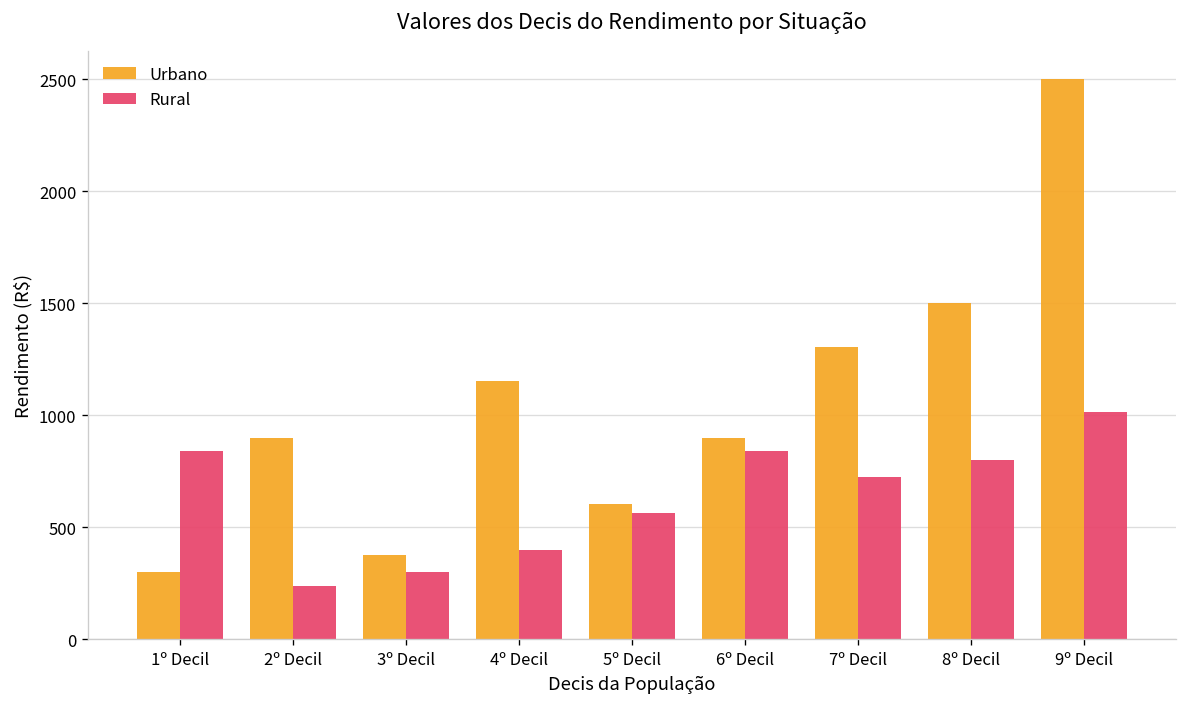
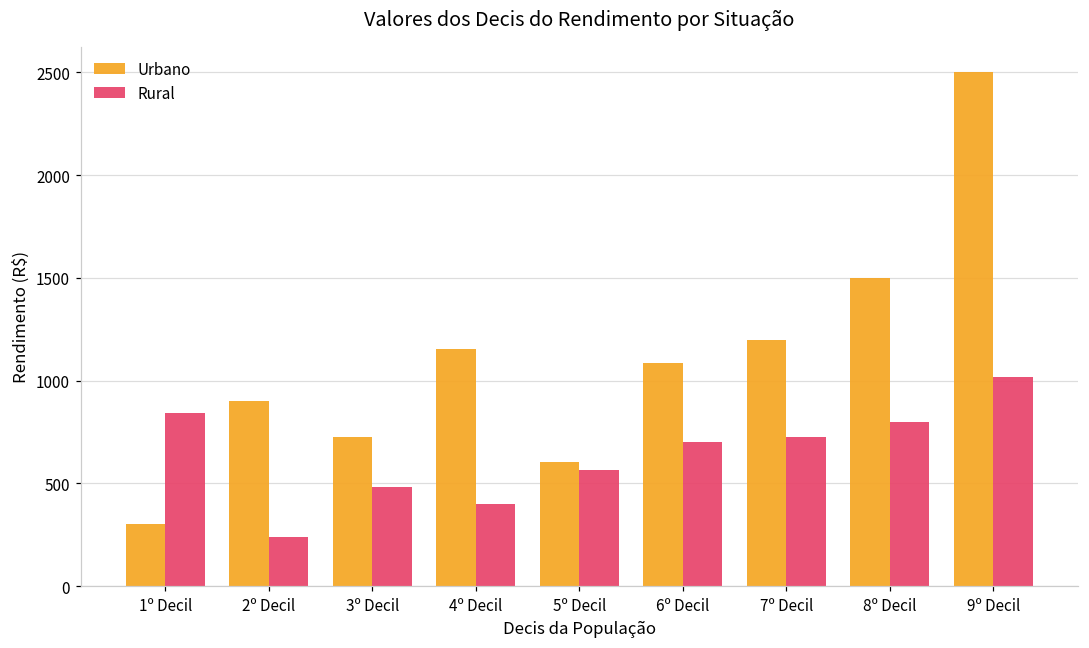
Urbano, 3º Decil: 380 -> 720
Rural, 3º Decil: 300 -> 480
Urbano, 6º Decil: 900 -> 1090
Rural, 6º Decil: 840 -> 700
Urbano, 7º Decil: 1310 -> 1200
